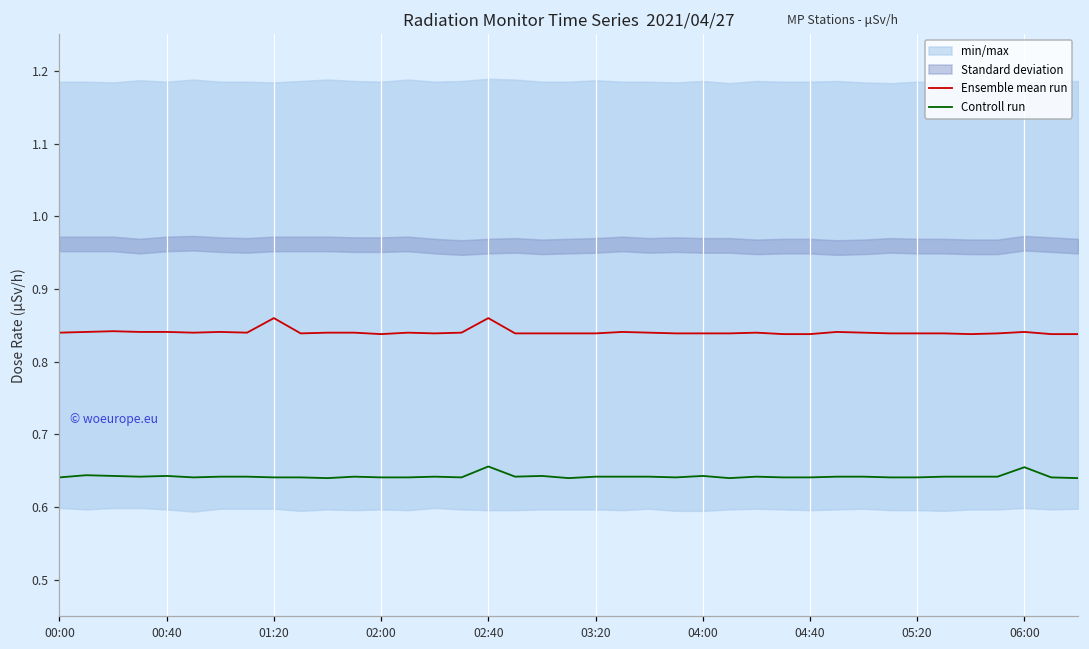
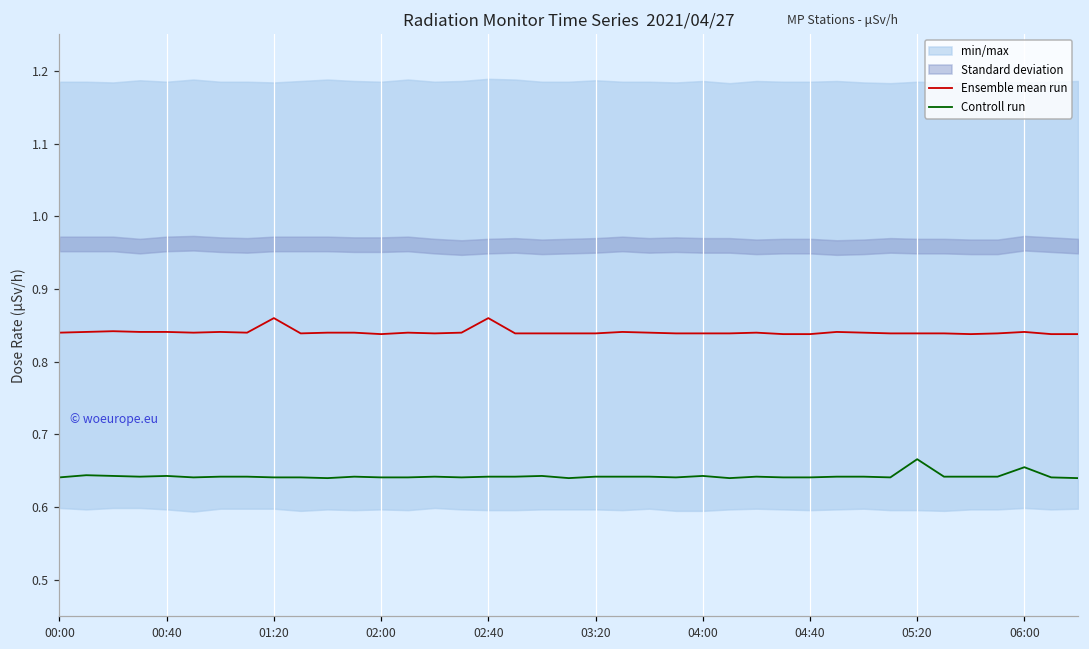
Controll run, 02:40: 0.66 -> 0.64
Controll run, 05:20: 0.64 -> 0.67
